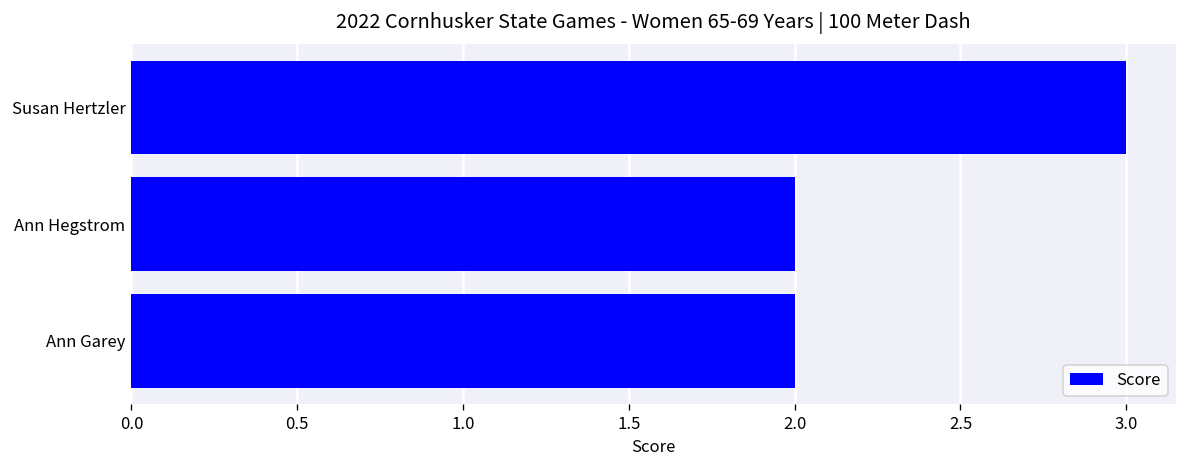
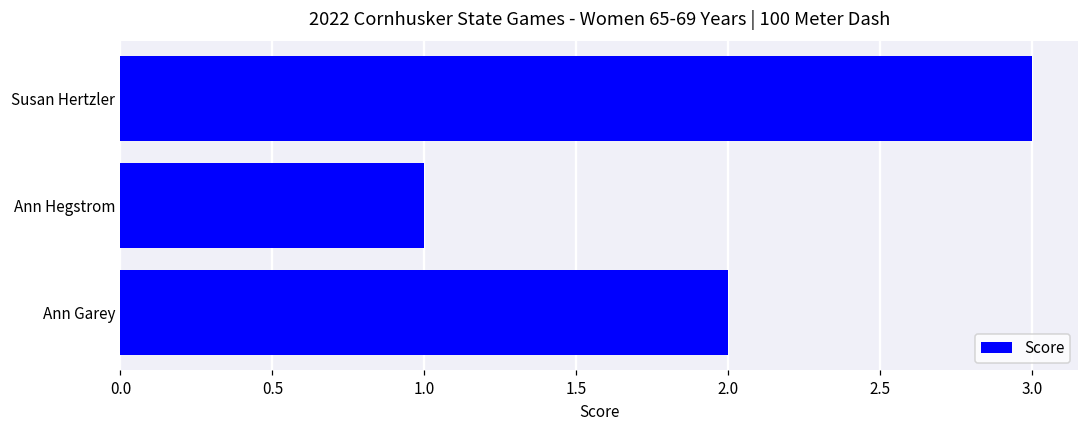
Ann Hegstrom: 2 -> 1
